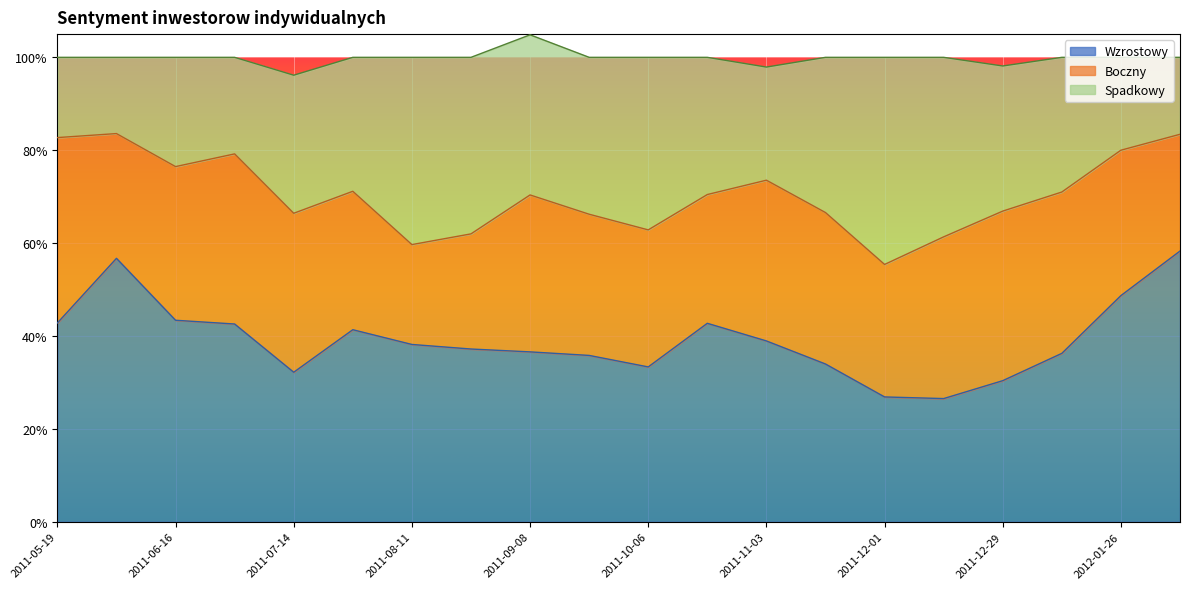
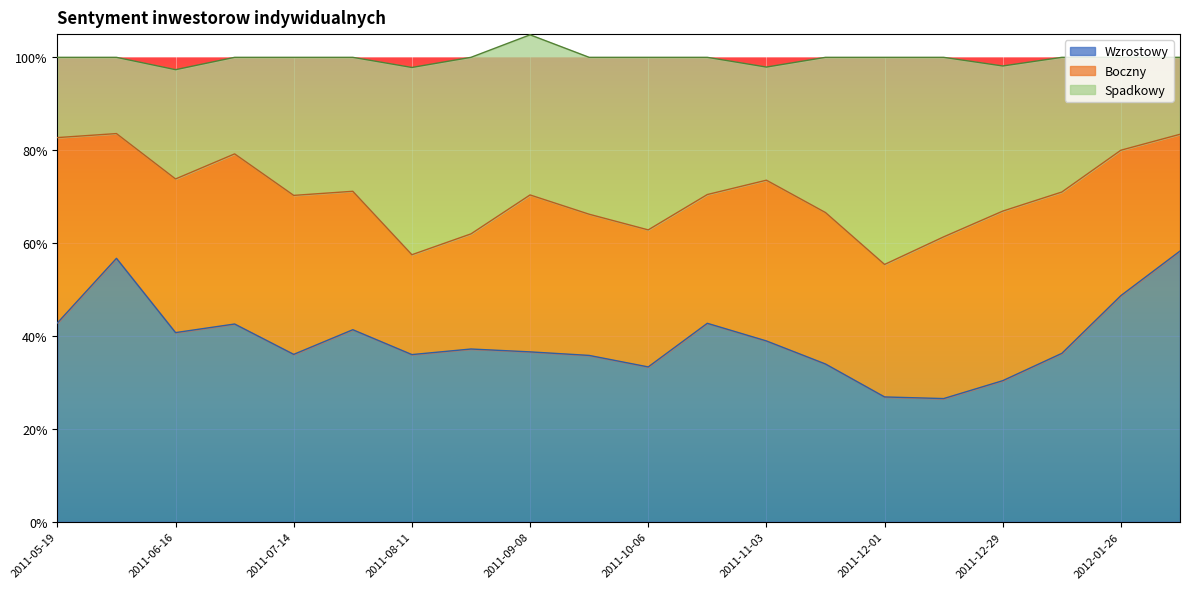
Wzrostowy, 2011-06-16: 43% -> 41%
Wzrostowy, 2011-07-14: 32% -> 36%
Wzrostowy, 2011-08-11: 38% -> 36%
